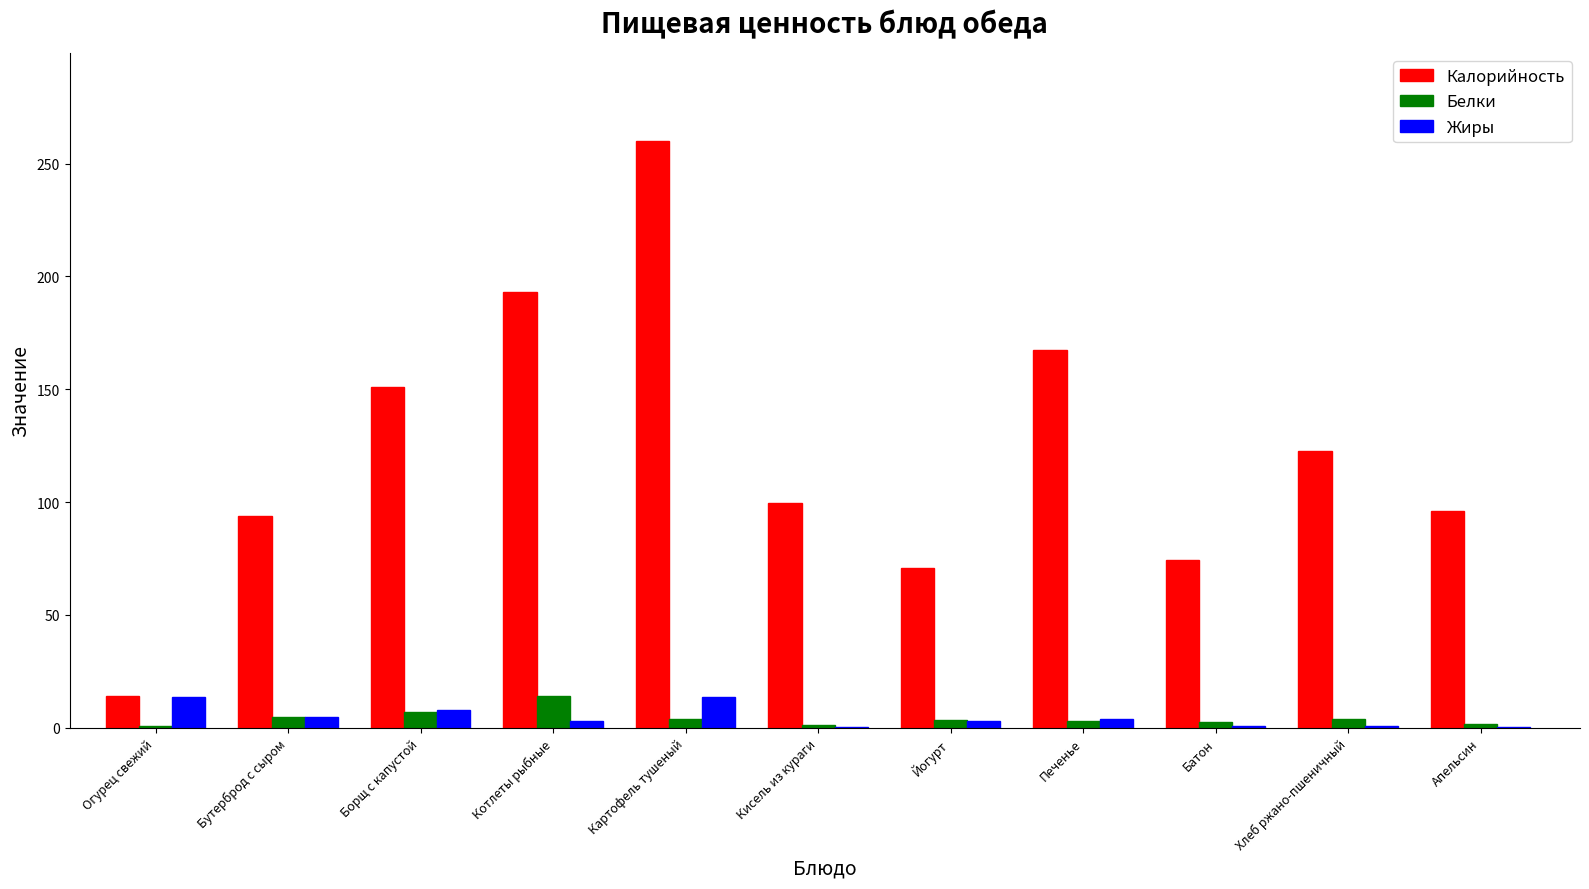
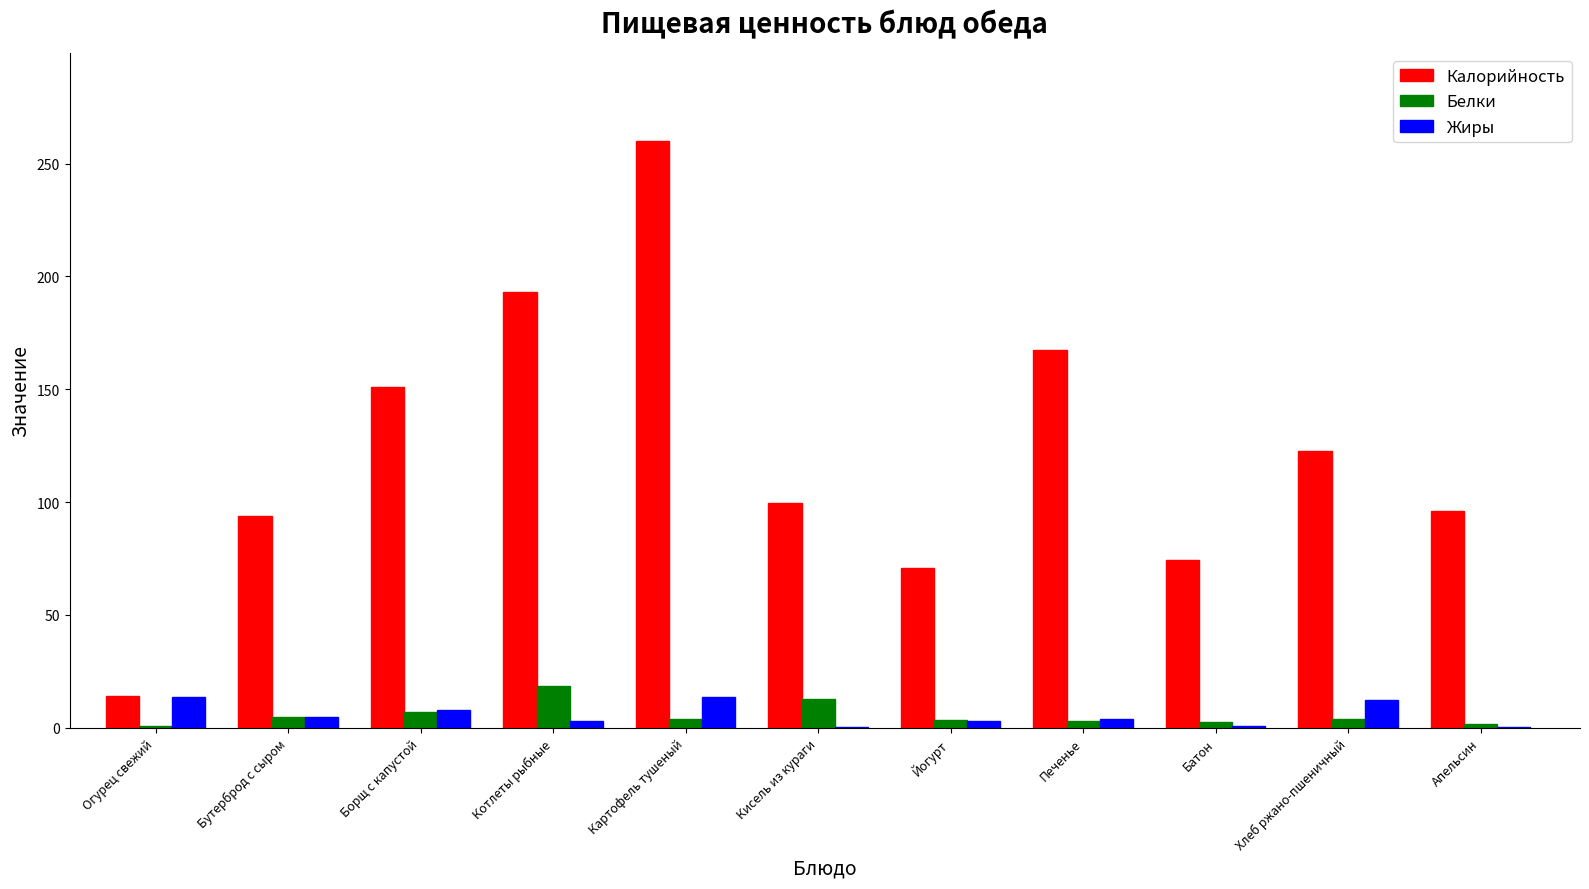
Белки, Котлеты рыбные: 14 -> 19
Белки, Кисель из кураги: 1 -> 13
Жиры, Хлеб ржано-пшеничный: 1 -> 12
